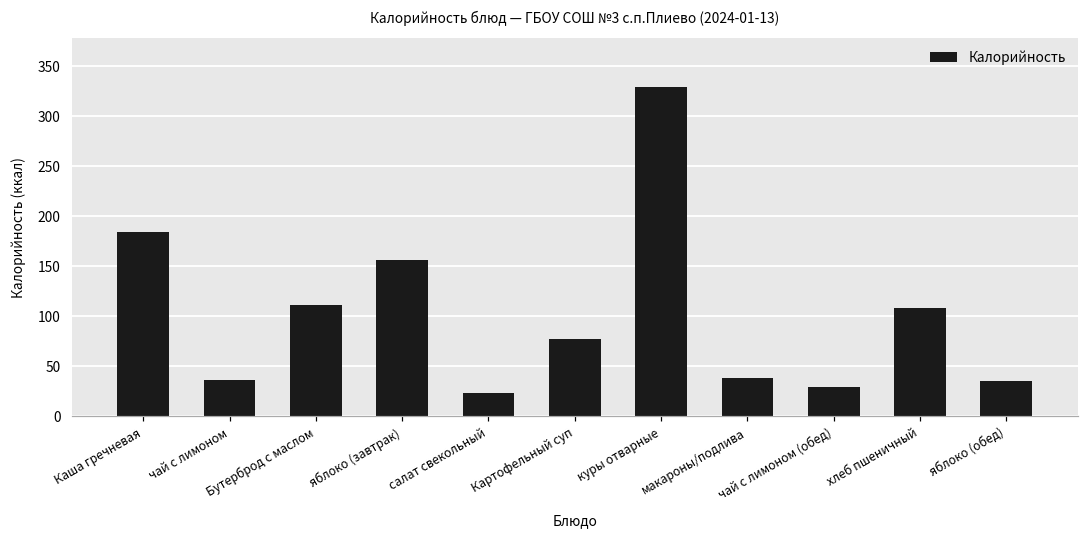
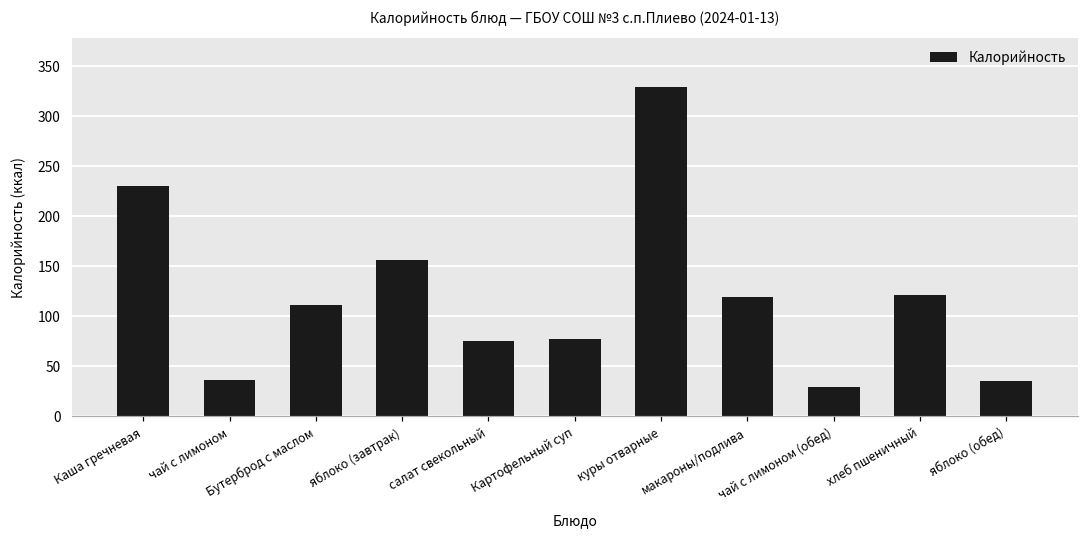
Каша гречневая: 180 -> 230
салат свекольный: 20 -> 80
макароны/подлива: 40 -> 120
хлеб пшеничный: 110 -> 120
